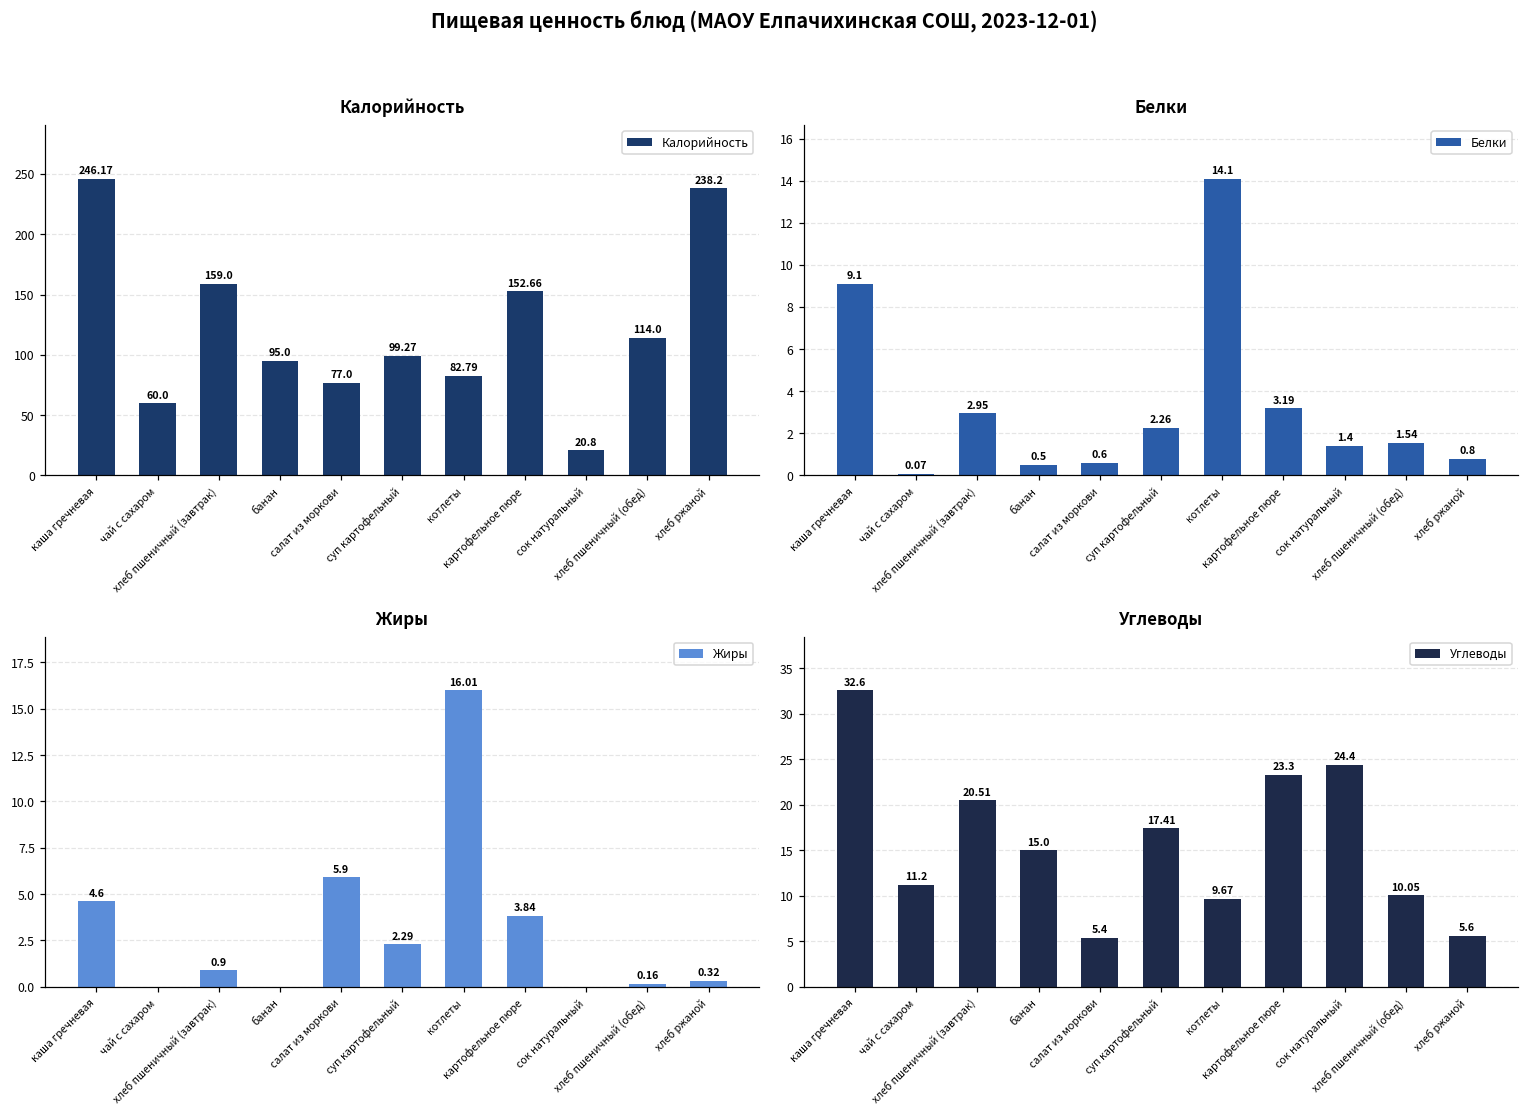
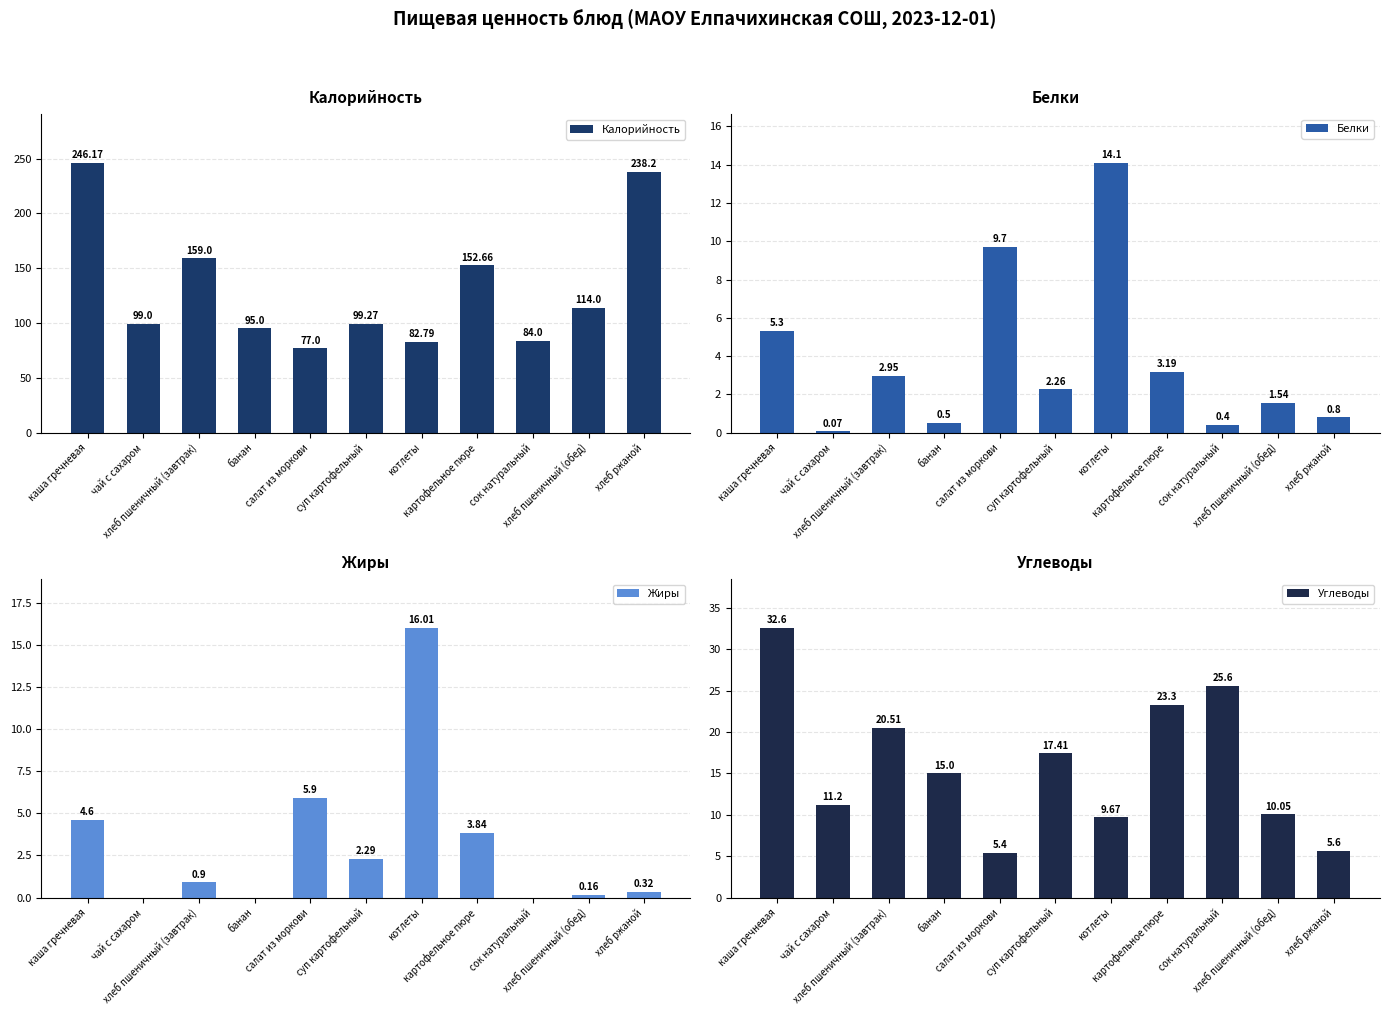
Калорийность, чай с сахаром: 60.0 -> 99.0
Калорийность, сок натуральный: 20.8 -> 84.0
Белки, каша гречневая: 9.1 -> 5.3
Белки, салат из моркови: 0.6 -> 9.7
Белки, сок натуральный: 1.4 -> 0.4
Углеводы, сок натуральный: 24.4 -> 25.6
